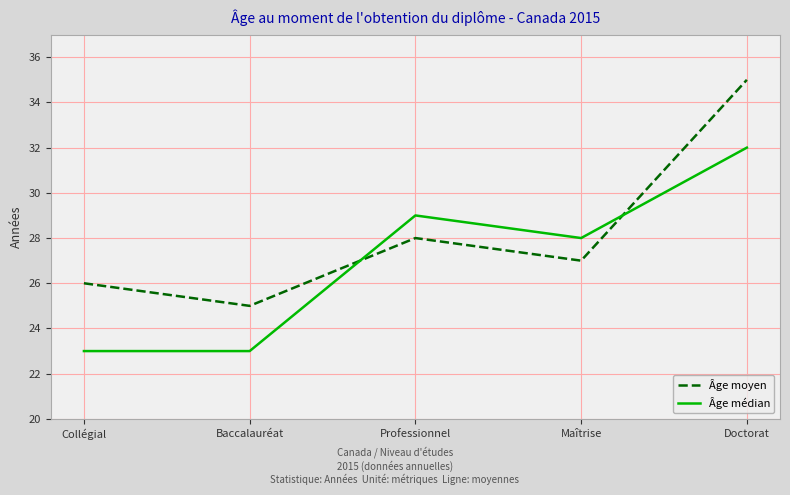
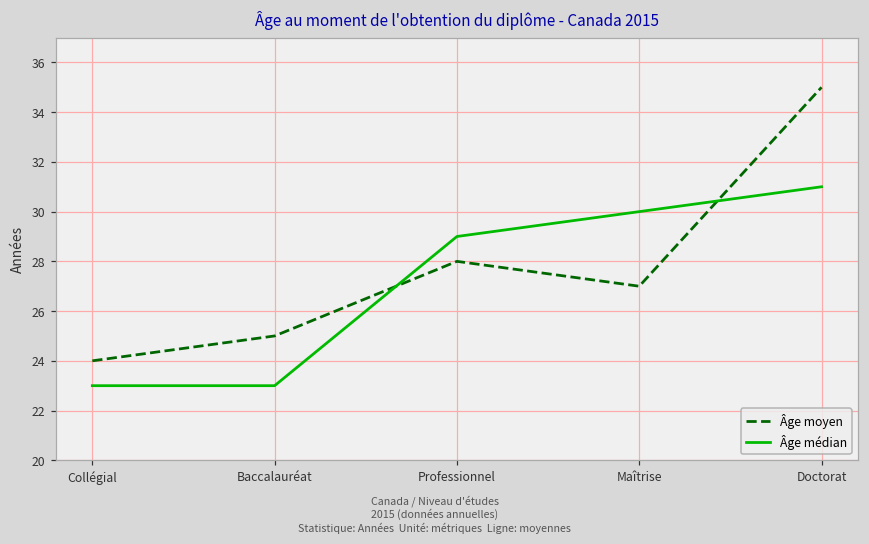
Âge moyen, Collégial: 26 -> 24
Âge médian, Maîtrise: 28 -> 30
Âge médian, Doctorat: 32 -> 31
